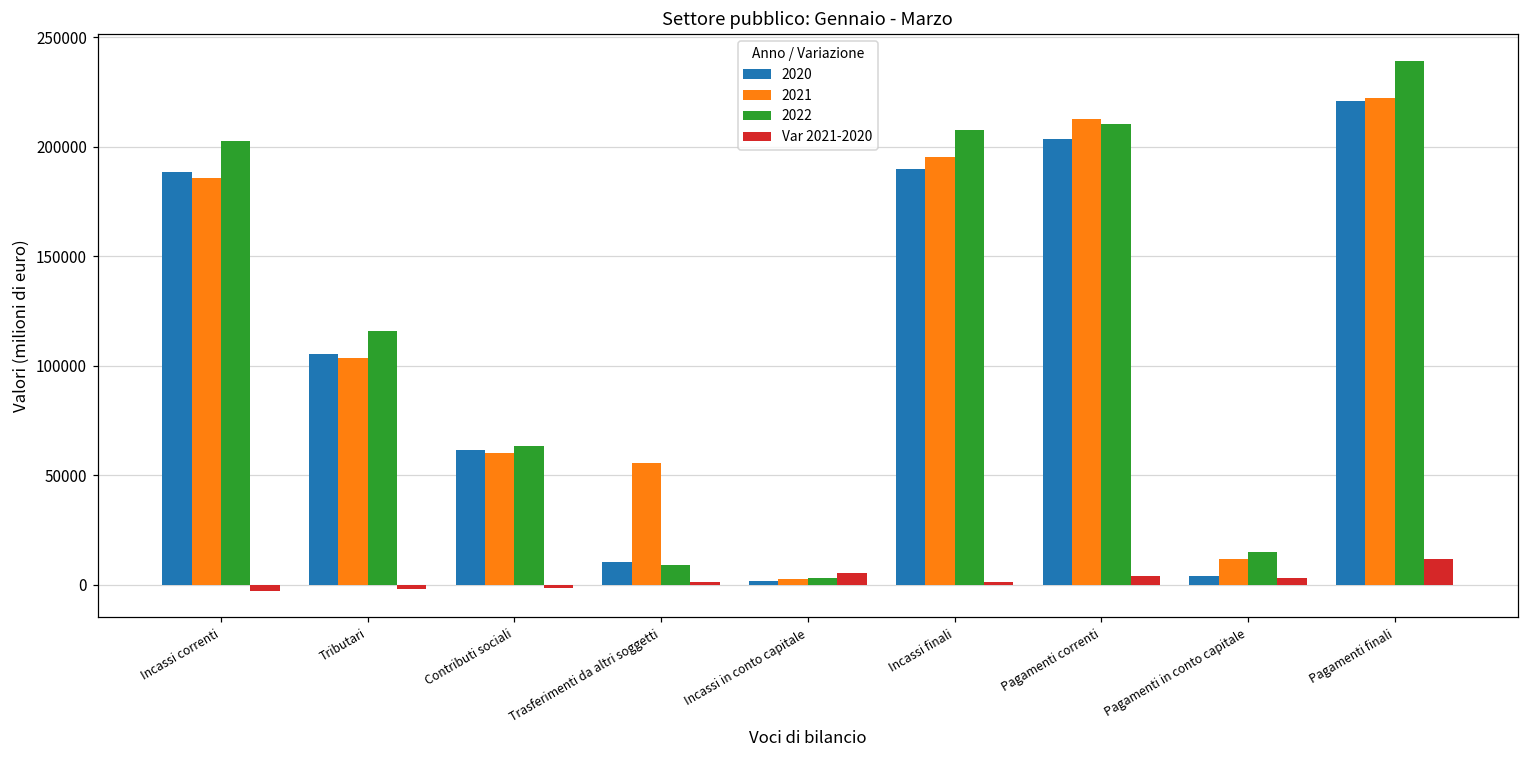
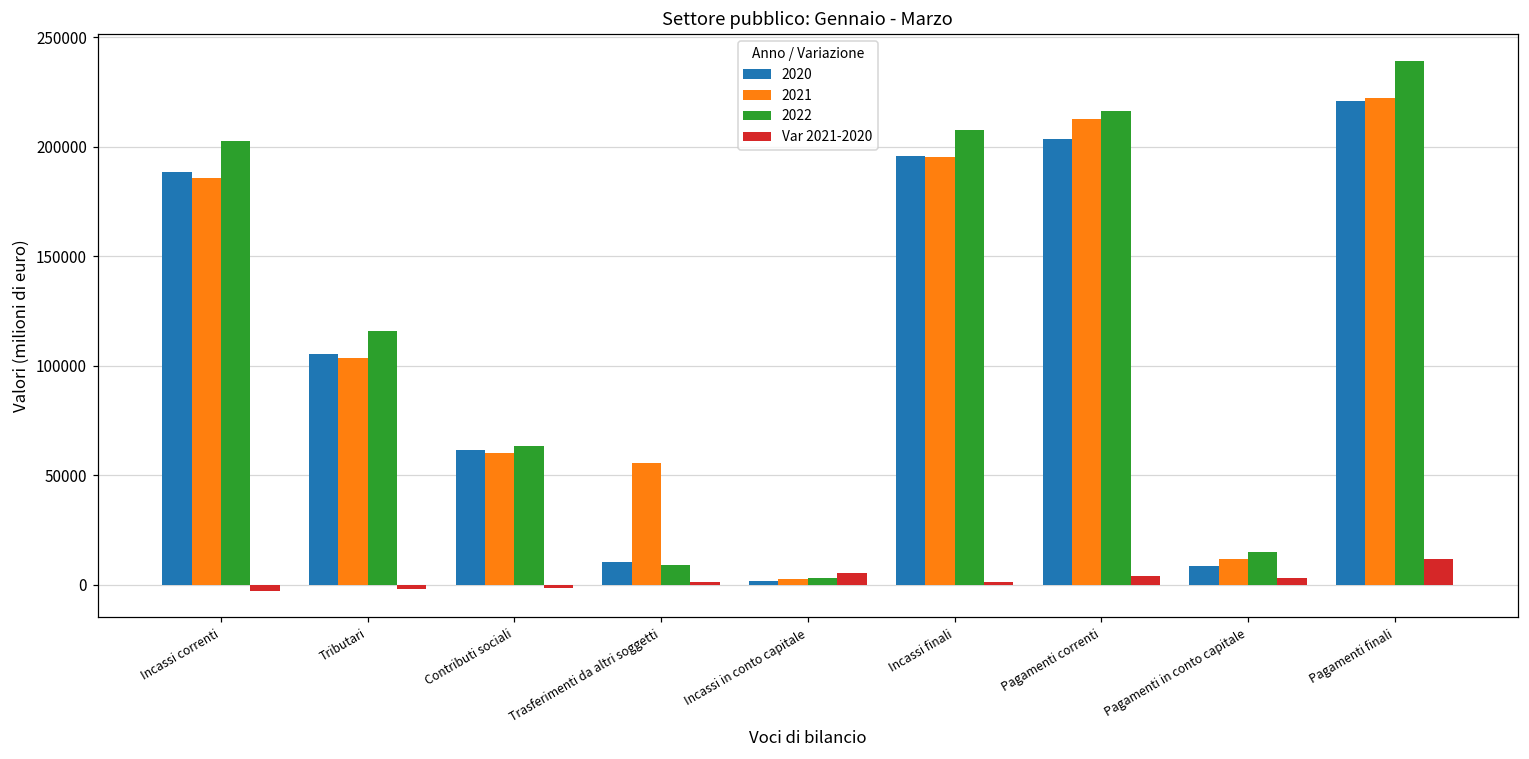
2020, Incassi finali: 190000 -> 196000
2022, Pagamenti correnti: 210000 -> 216000
2020, Pagamenti in conto capitale: 4000 -> 9000
